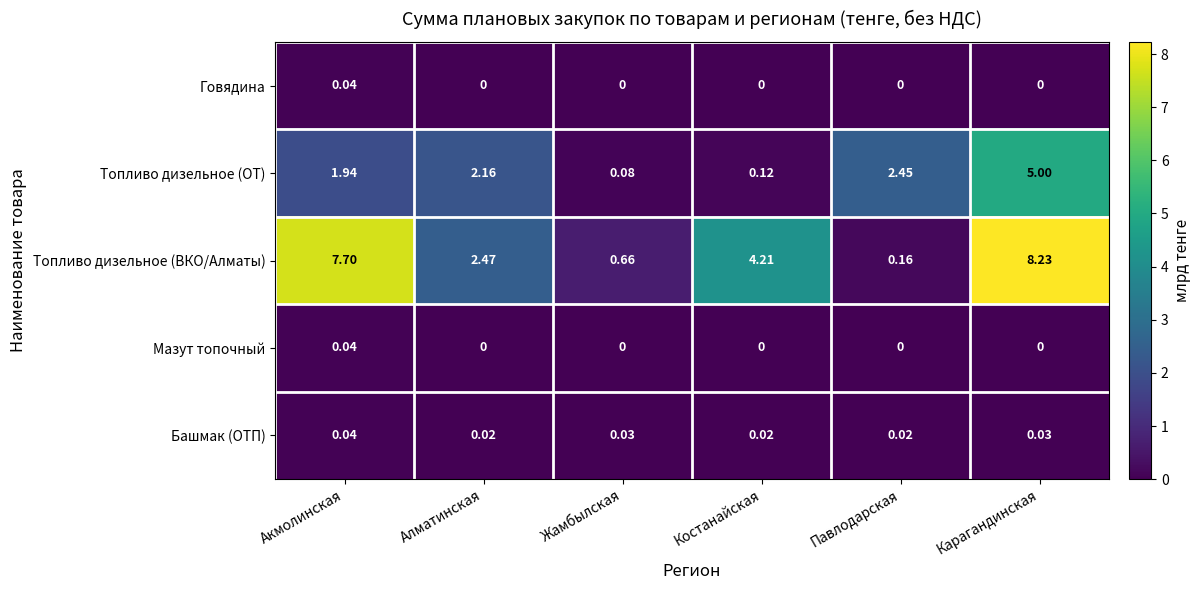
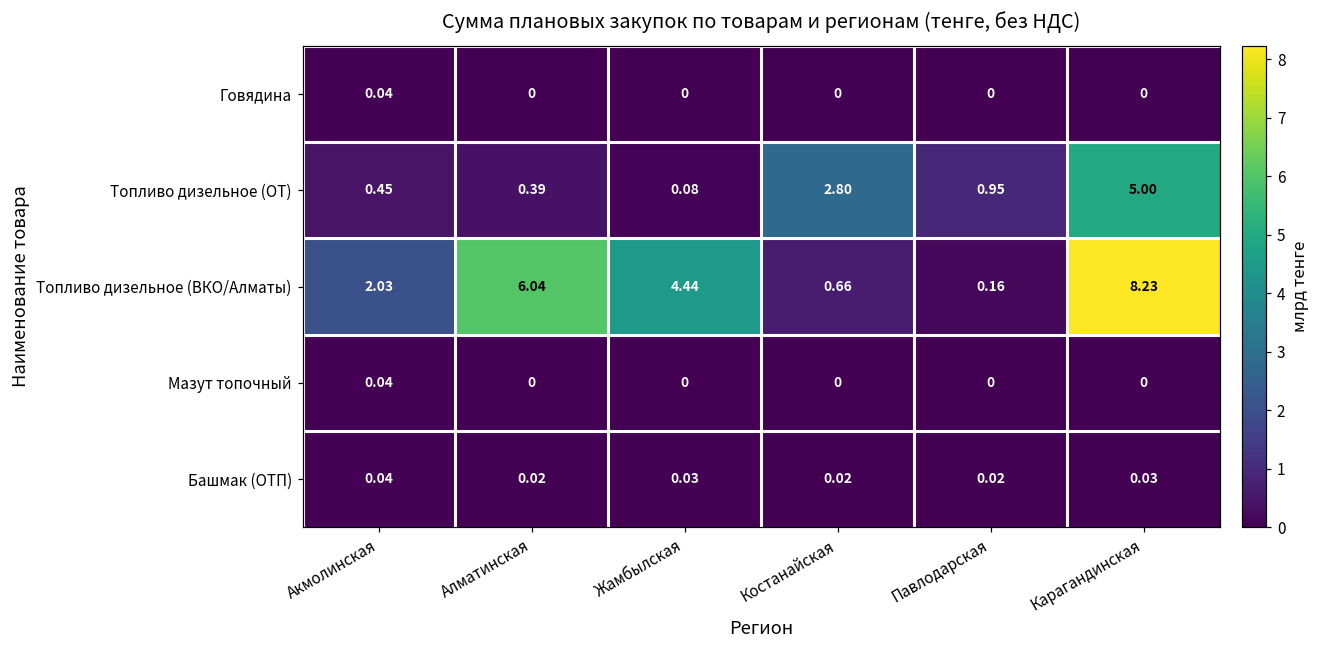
Топливо дизельное (ОТ), Акмолинская: 1.94 -> 0.45
Топливо дизельное (ОТ), Алматинская: 2.16 -> 0.39
Топливо дизельное (ОТ), Костанайская: 0.12 -> 2.80
Топливо дизельное (ОТ), Павлодарская: 2.45 -> 0.95
Топливо дизельное (ВКО/Алматы), Акмолинская: 7.70 -> 2.03
Топливо дизельное (ВКО/Алматы), Алматинская: 2.47 -> 6.04
Топливо дизельное (ВКО/Алматы), Жамбылская: 0.66 -> 4.44
Топливо дизельное (ВКО/Алматы), Костанайская: 4.21 -> 0.66
